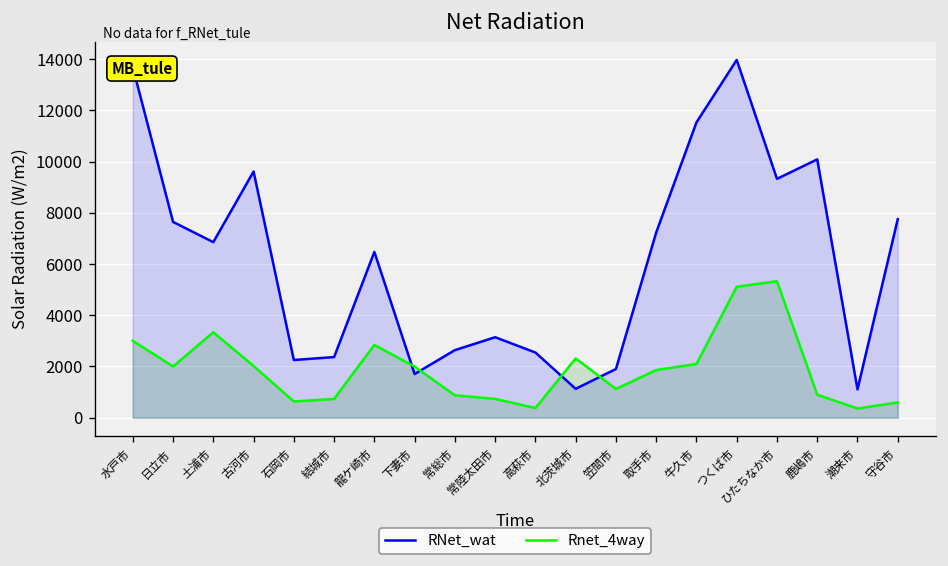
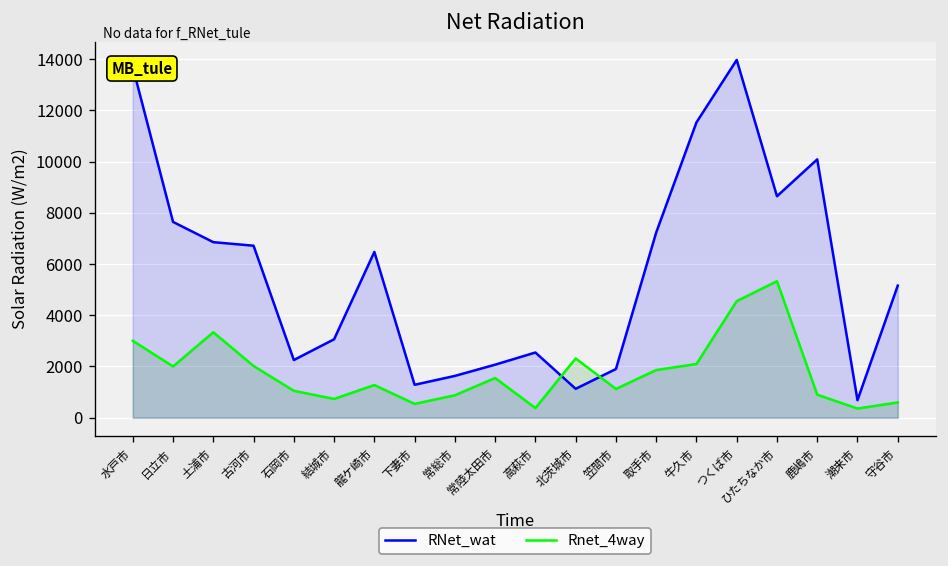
RNet_wat, 古河市: 9600 -> 6700
Rnet_4way, 石岡市: 600 -> 1000
RNet_wat, 結城市: 2400 -> 3100
Rnet_4way, 龍ケ崎市: 2800 -> 1300
RNet_wat, 下妻市: 1700 -> 1300
Rnet_4way, 下妻市: 2000 -> 500
RNet_wat, 常総市: 2600 -> 1600
RNet_wat, 常陸太田市: 3100 -> 2100
Rnet_4way, 常陸太田市: 700 -> 1600
Rnet_4way, つくば市: 5100 -> 4600
RNet_wat, ひたちなか市: 9300 -> 8700
RNet_wat, 潮来市: 1100 -> 700
RNet_wat, 守谷市: 7800 -> 5200
